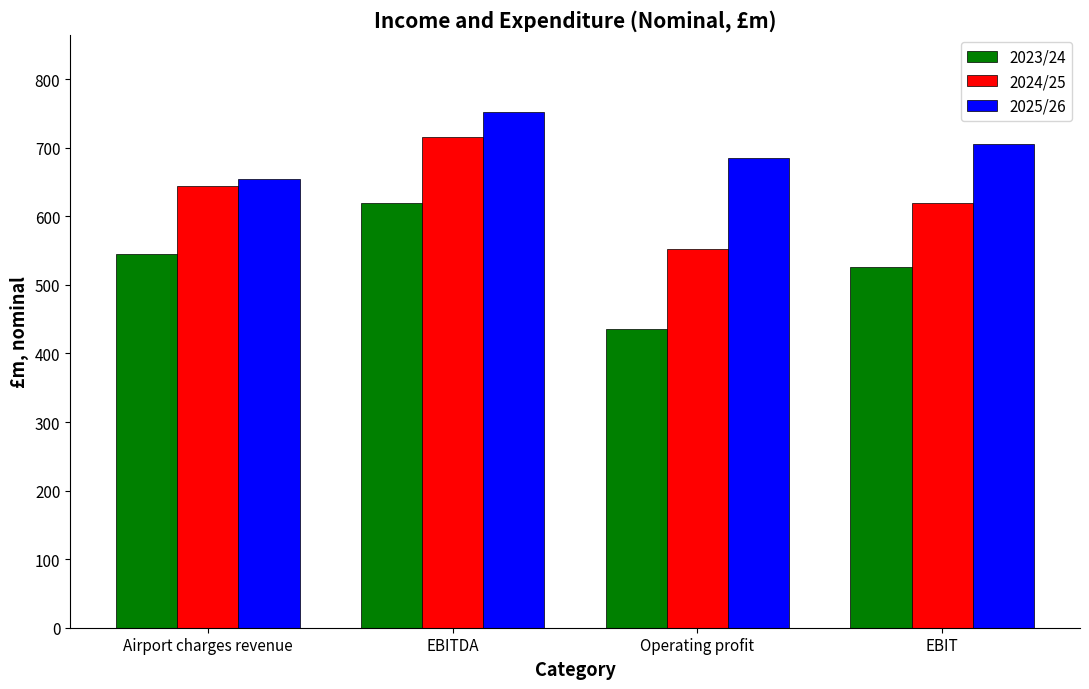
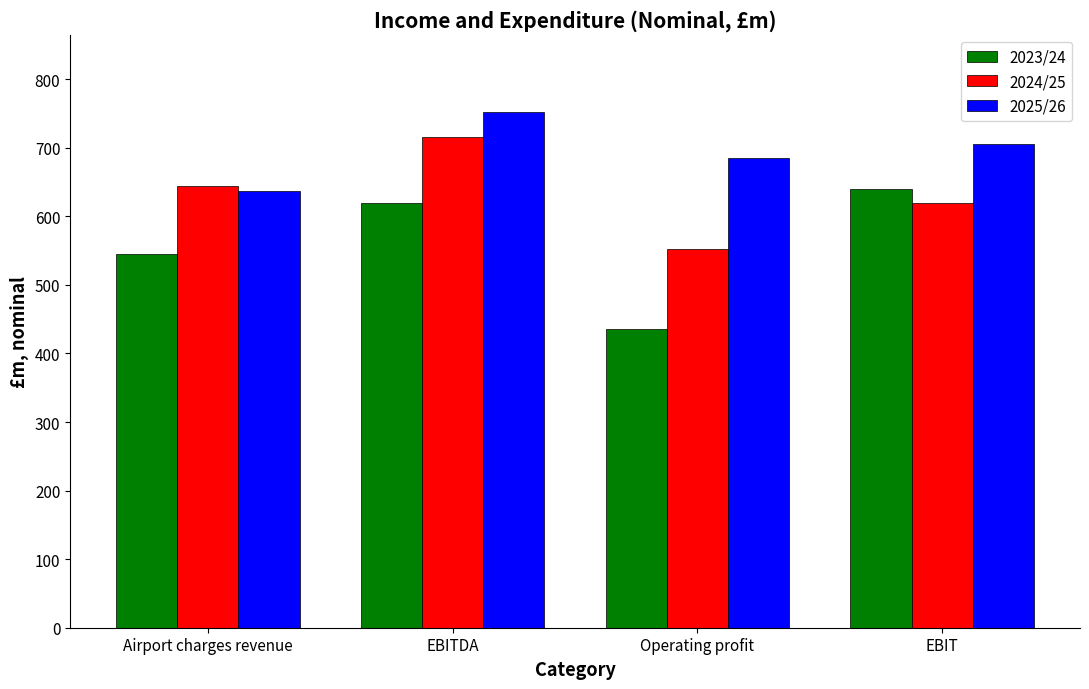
2025/26, Airport charges revenue: 650 -> 640
2023/24, EBIT: 530 -> 640
